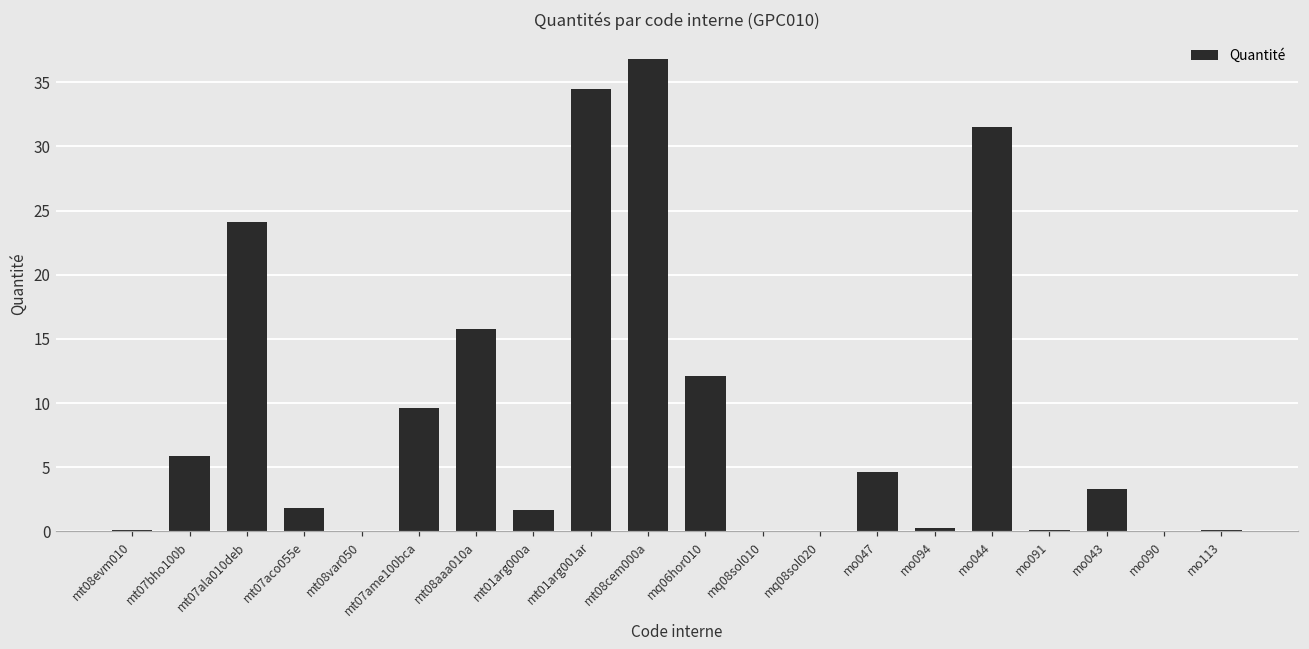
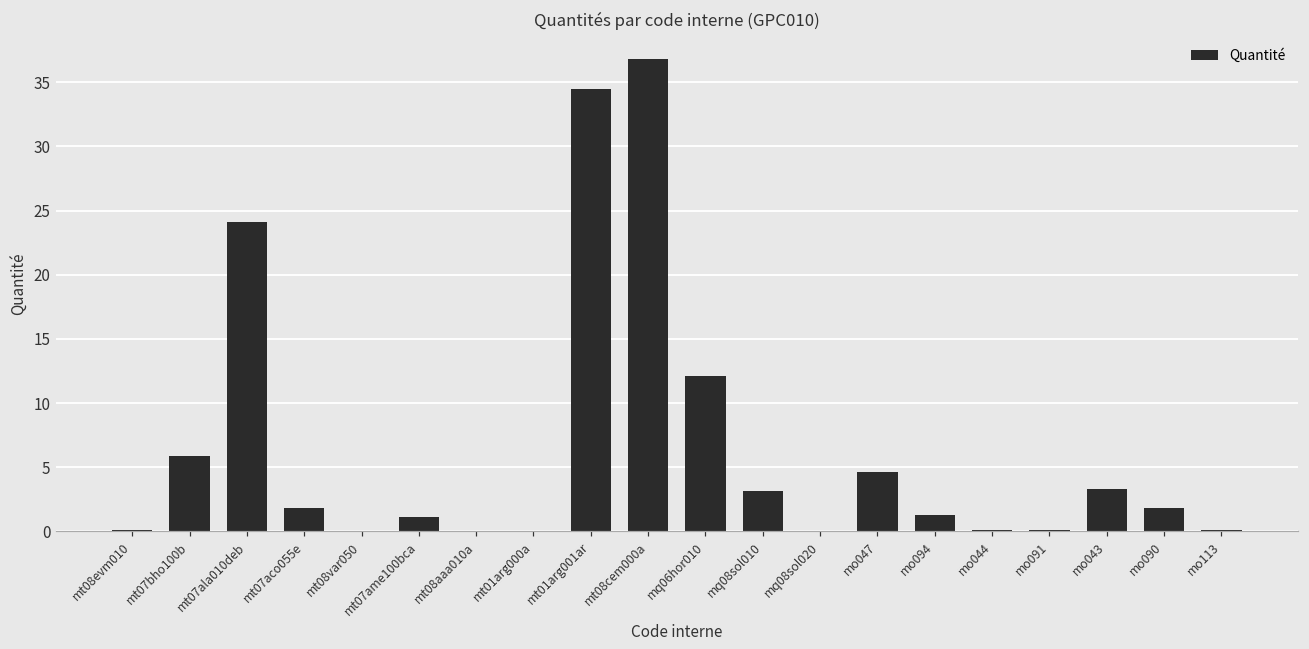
mt07ame100bca: 9.6 -> 1.1
mt08aaa010a: 15.8 -> 0.0
mt01arg000a: 1.7 -> 0.0
mq08sol010: 0.0 -> 3.2
mo094: 0.3 -> 1.2
mo044: 31.5 -> 0.1
mo090: 0.1 -> 1.8
